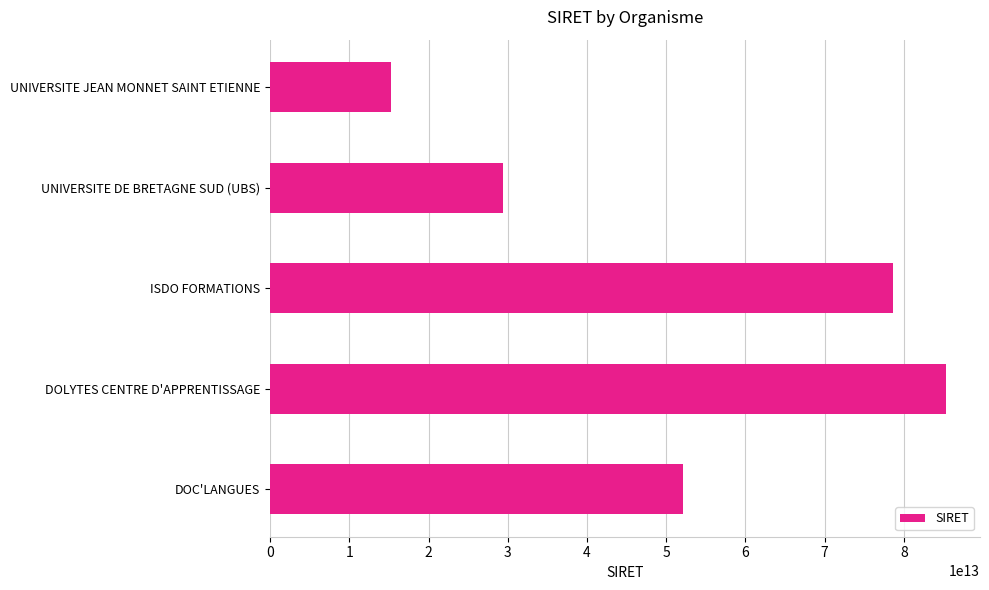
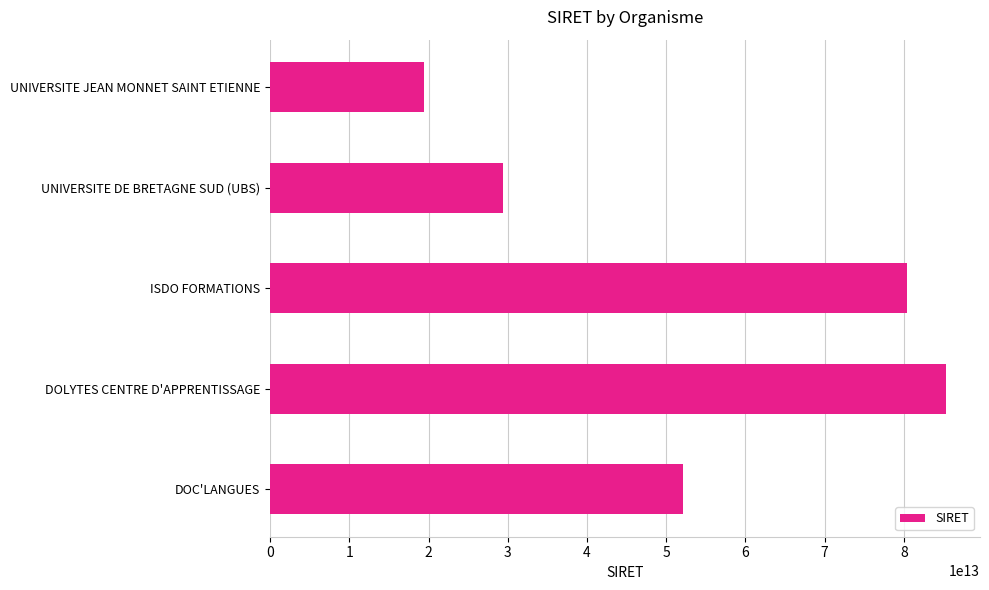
UNIVERSITE JEAN MONNET SAINT ETIENNE: 15000000000000 -> 19000000000000
ISDO FORMATIONS: 79000000000000 -> 80000000000000
